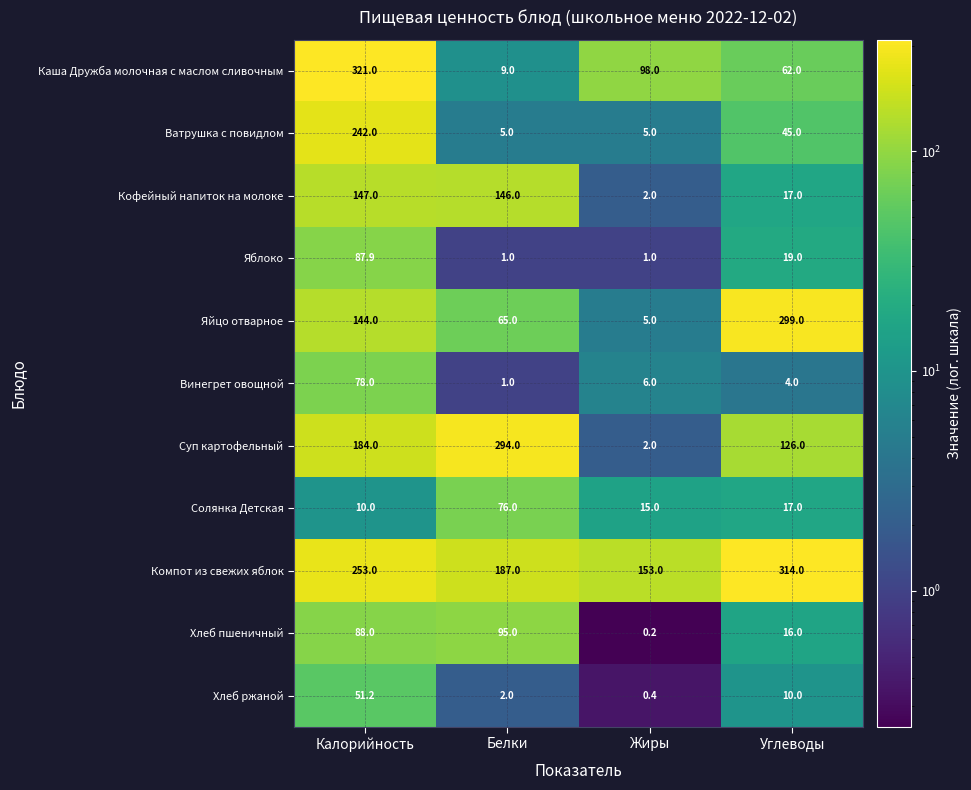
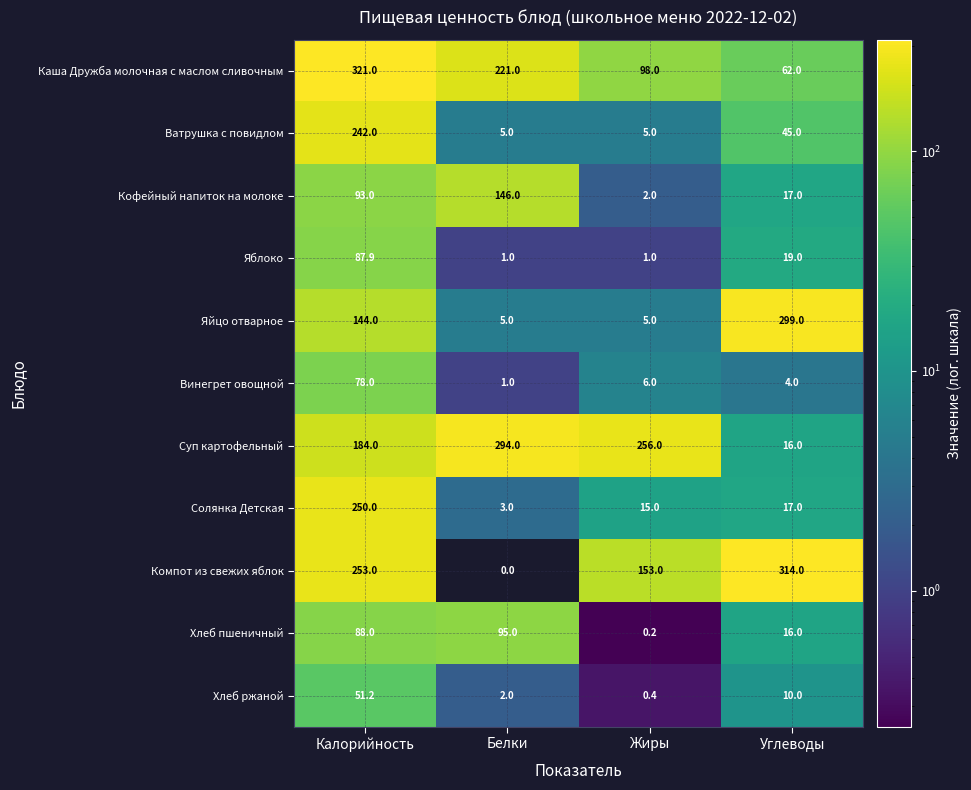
Каша Дружба молочная с маслом сливочным, Белки: 9.0 -> 221.0
Кофейный напиток на молоке, Калорийность: 147.0 -> 93.0
Яйцо отварное, Белки: 65.0 -> 5.0
Суп картофельный, Жиры: 2.0 -> 256.0
Суп картофельный, Углеводы: 126.0 -> 16.0
Солянка Детская, Калорийность: 10.0 -> 250.0
Солянка Детская, Белки: 76.0 -> 3.0
Компот из свежих яблок, Белки: 187.0 -> 0.0
